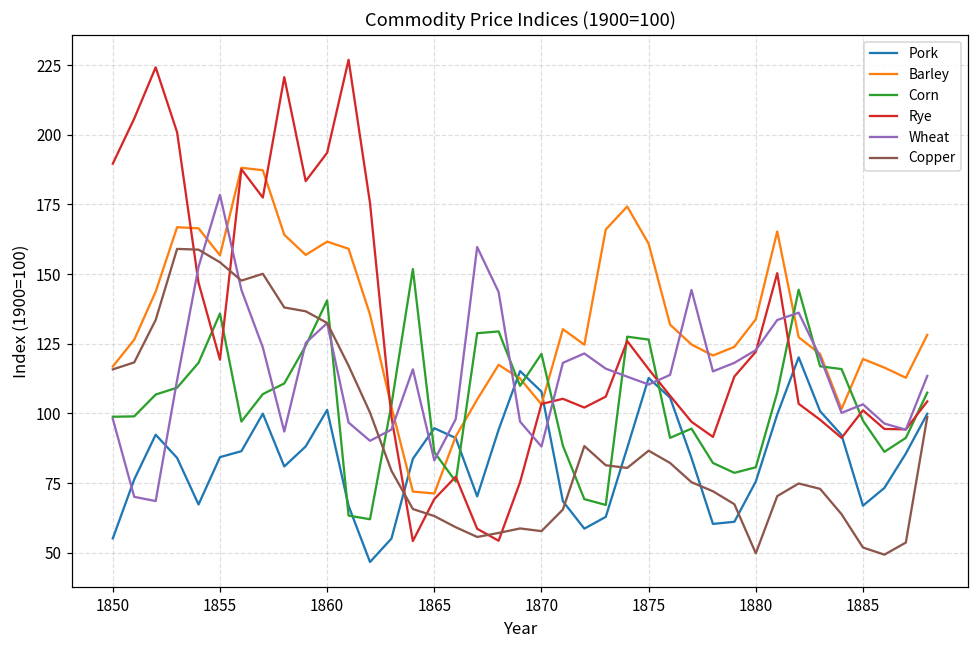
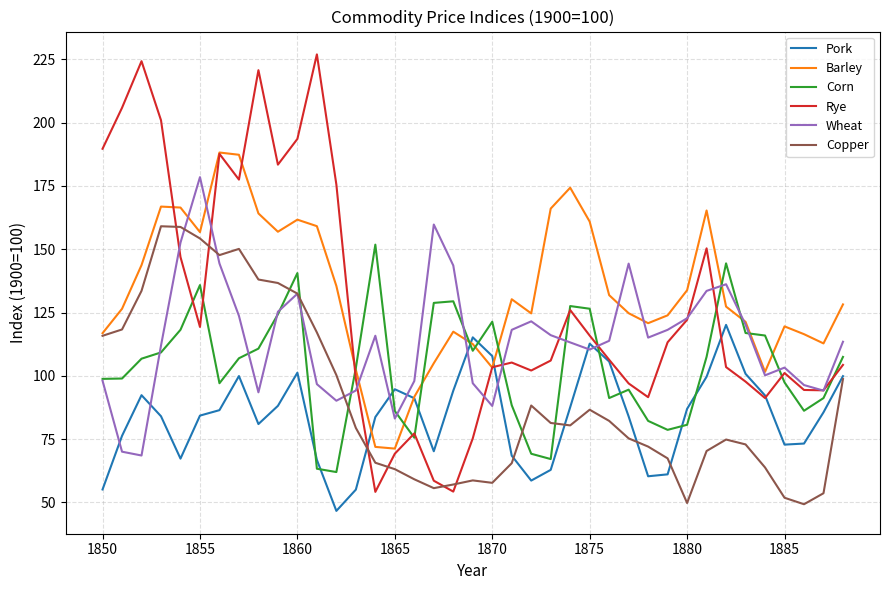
Pork, 1880: 76 -> 87
Pork, 1885: 67 -> 73
